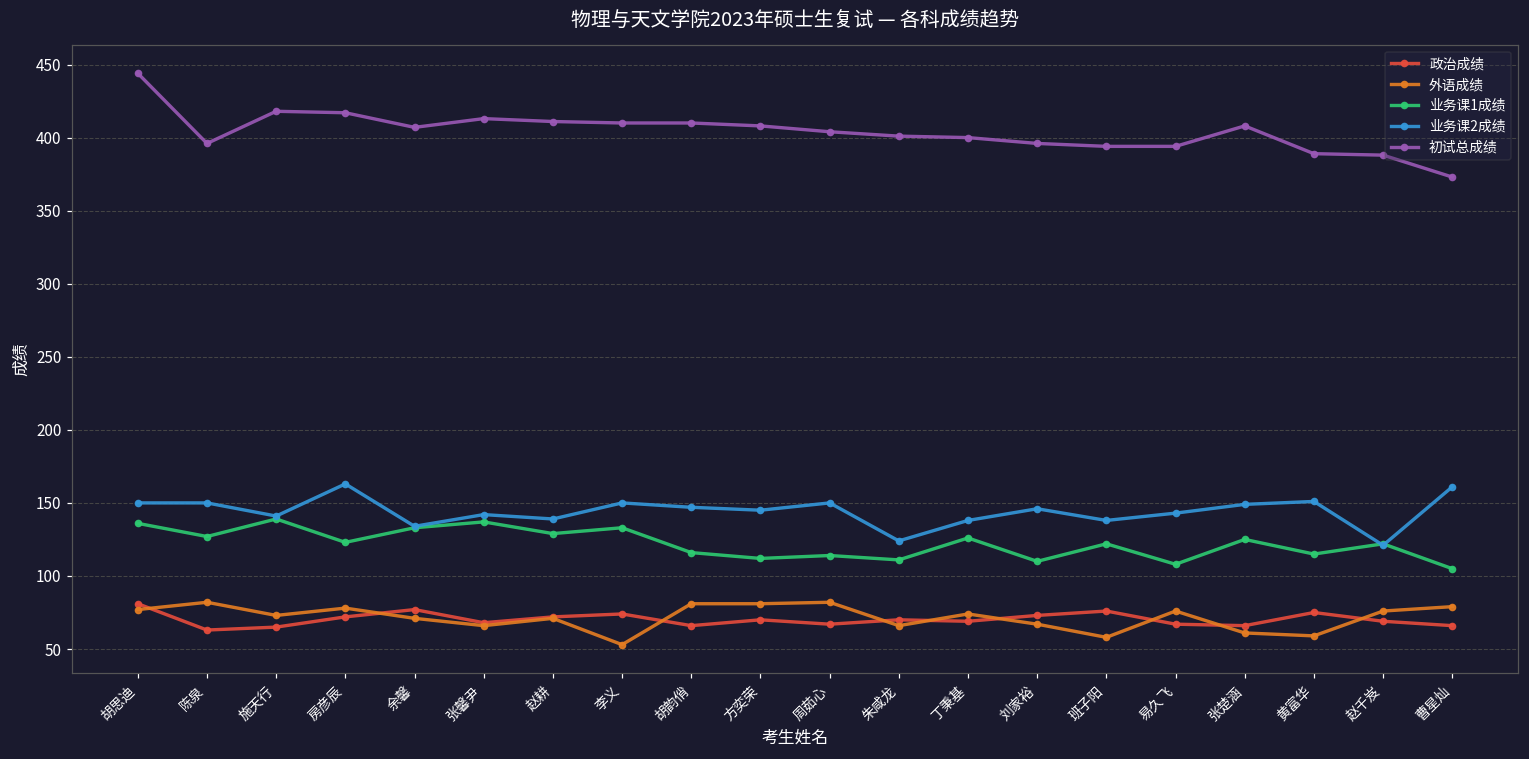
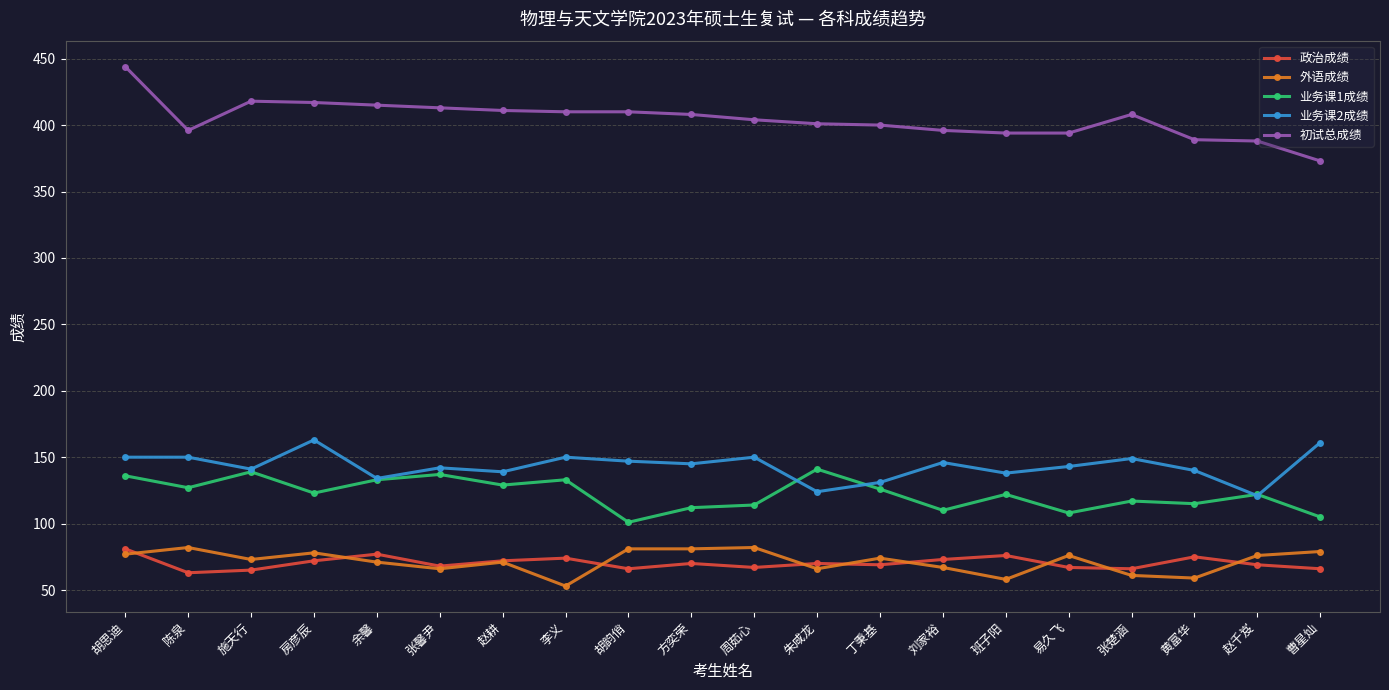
初试总成绩, 余馨: 407 -> 415
业务课1成绩, 胡韵俏: 116 -> 101
业务课1成绩, 朱咸龙: 111 -> 141
业务课2成绩, 丁秉基: 138 -> 131
业务课1成绩, 张楚涵: 125 -> 117
业务课2成绩, 黄富华: 151 -> 140
